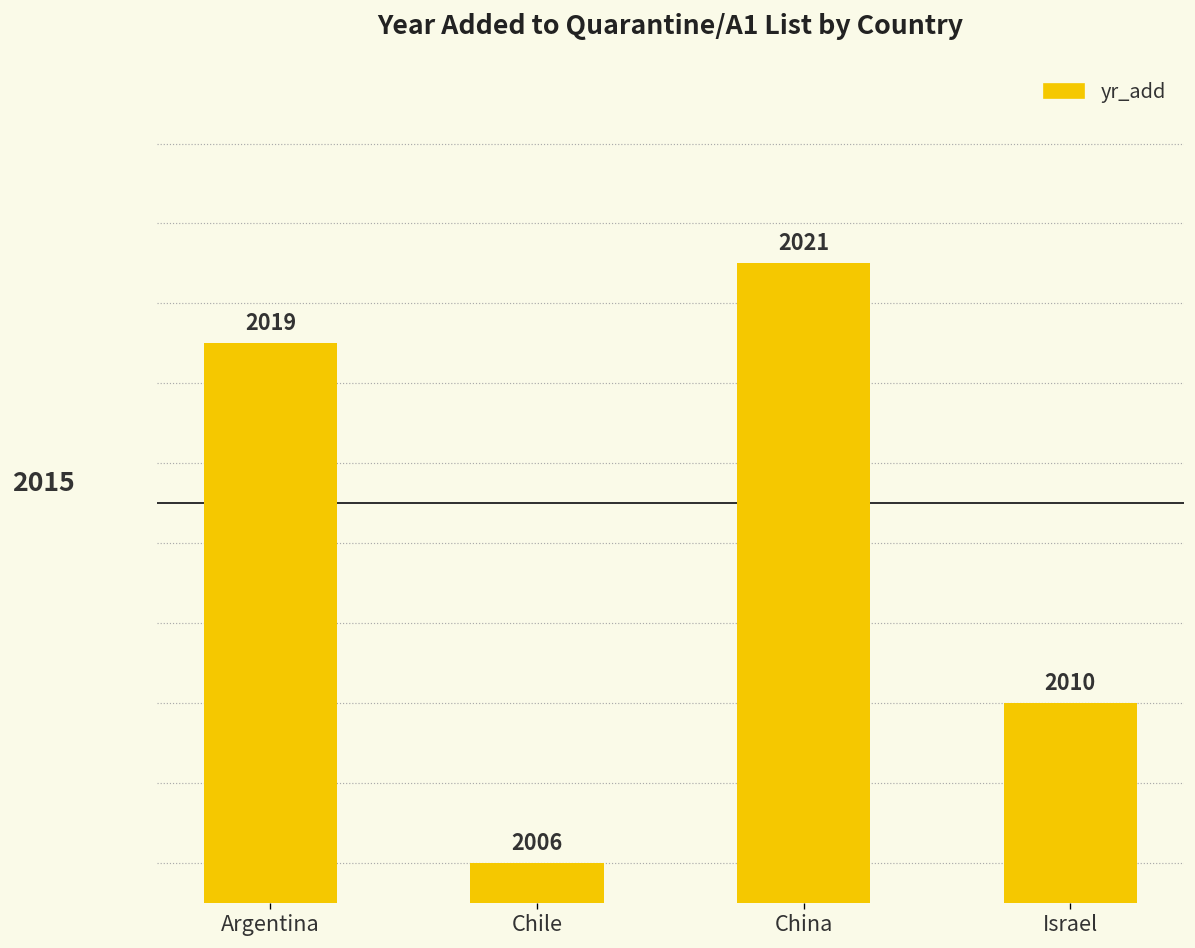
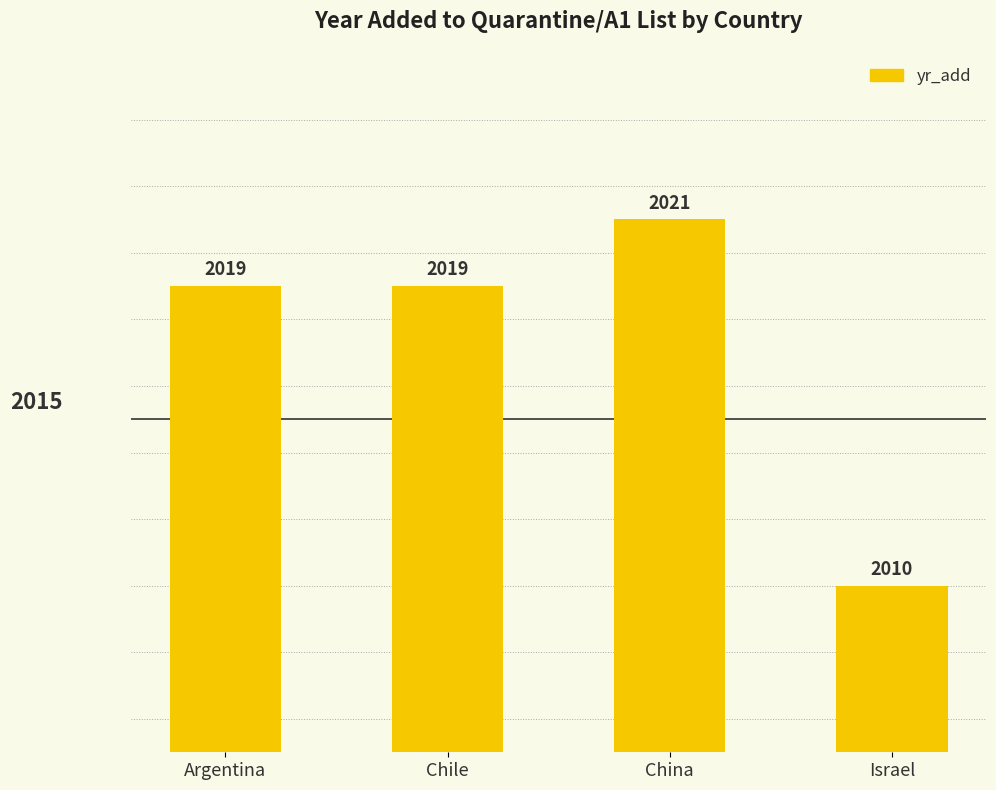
Chile: 2006 -> 2019
